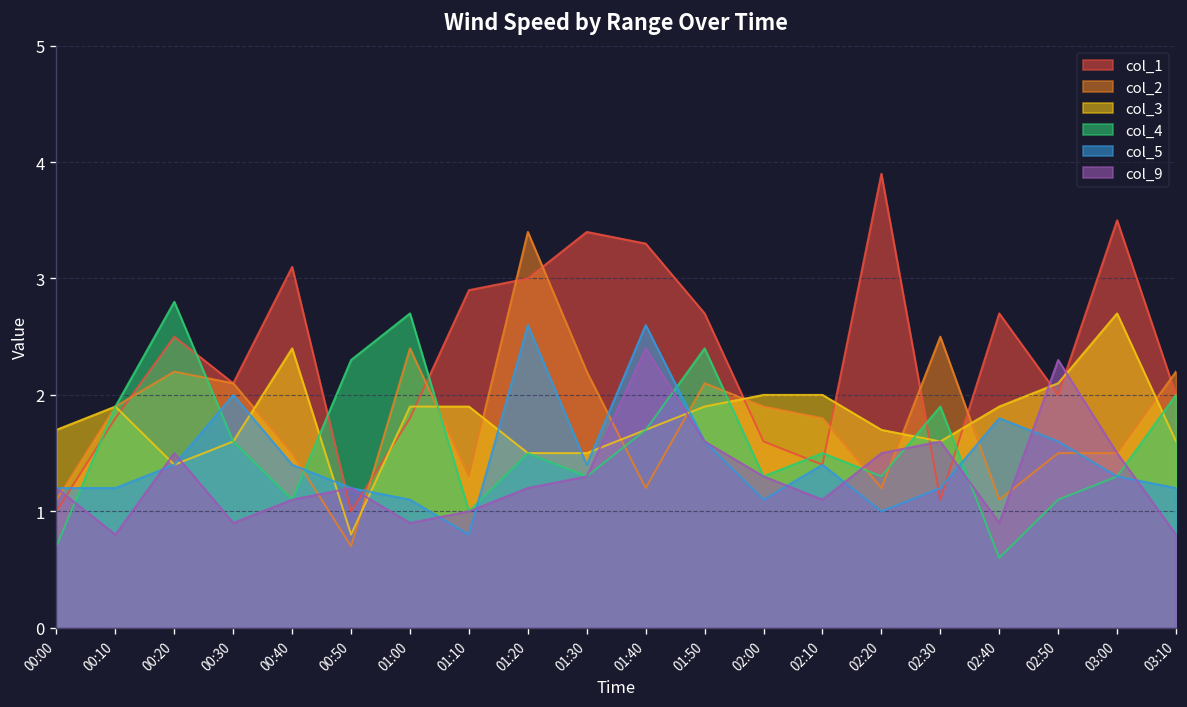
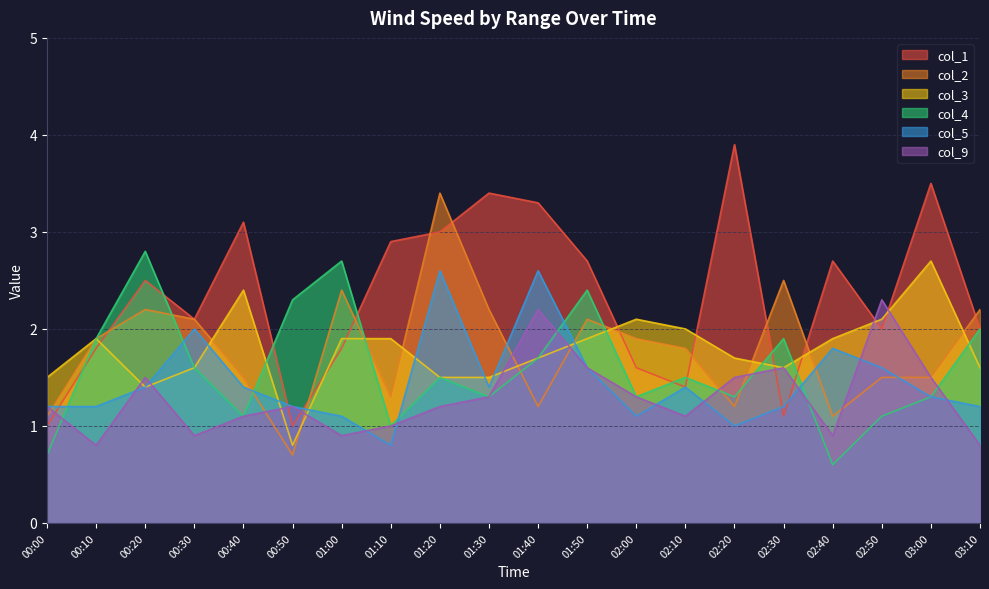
col_3, 00:00: 1.7 -> 1.5
col_9, 01:40: 2.4 -> 2.2
col_3, 02:00: 2.0 -> 2.1
